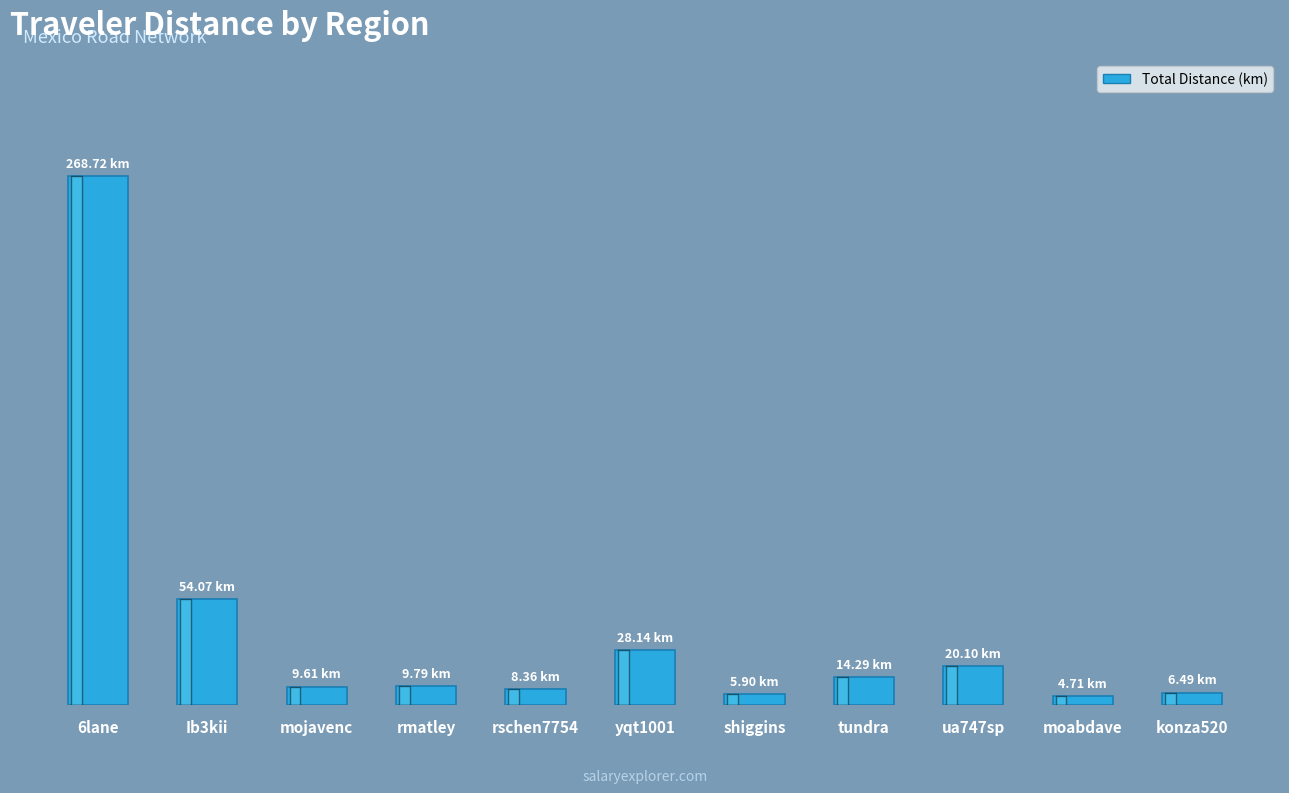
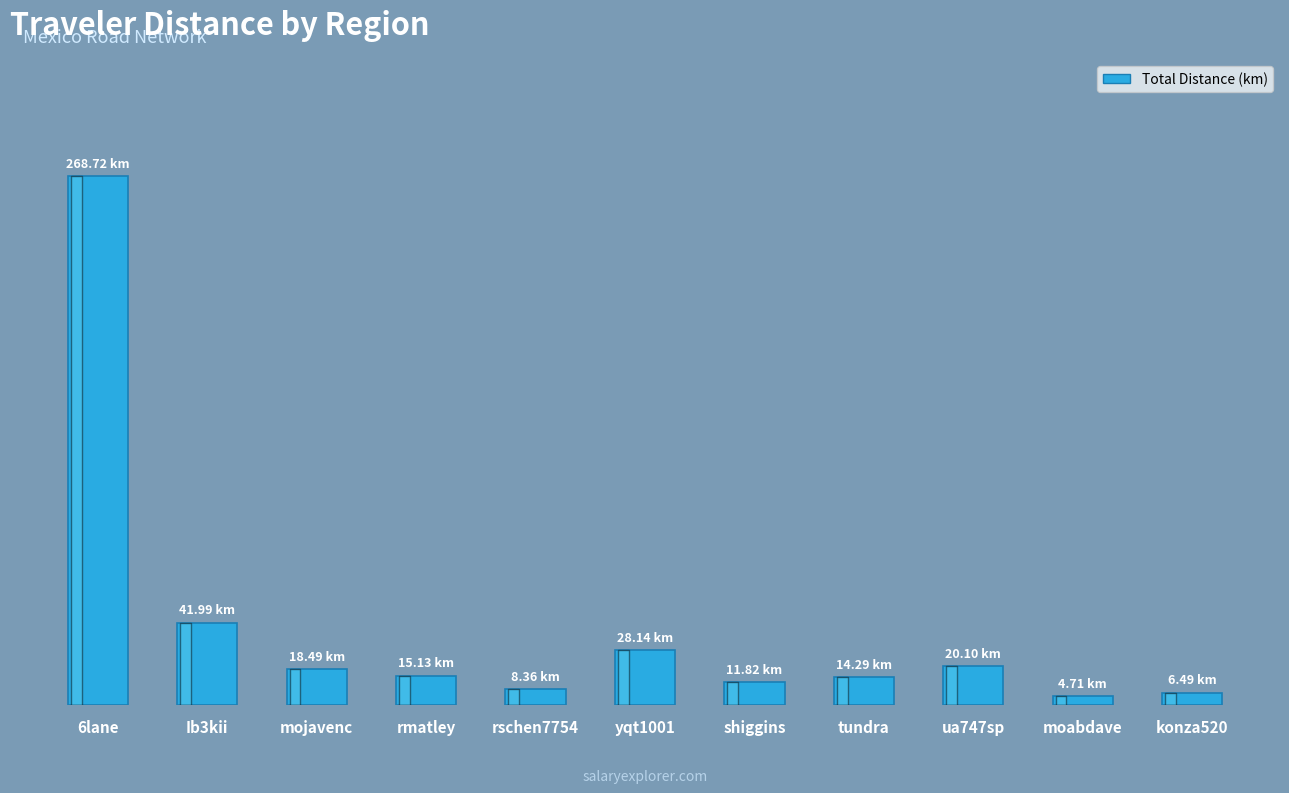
Ib3kii: 54.07 -> 41.99
mojavenc: 9.61 -> 18.49
rmatley: 9.79 -> 15.13
shiggins: 5.90 -> 11.82
